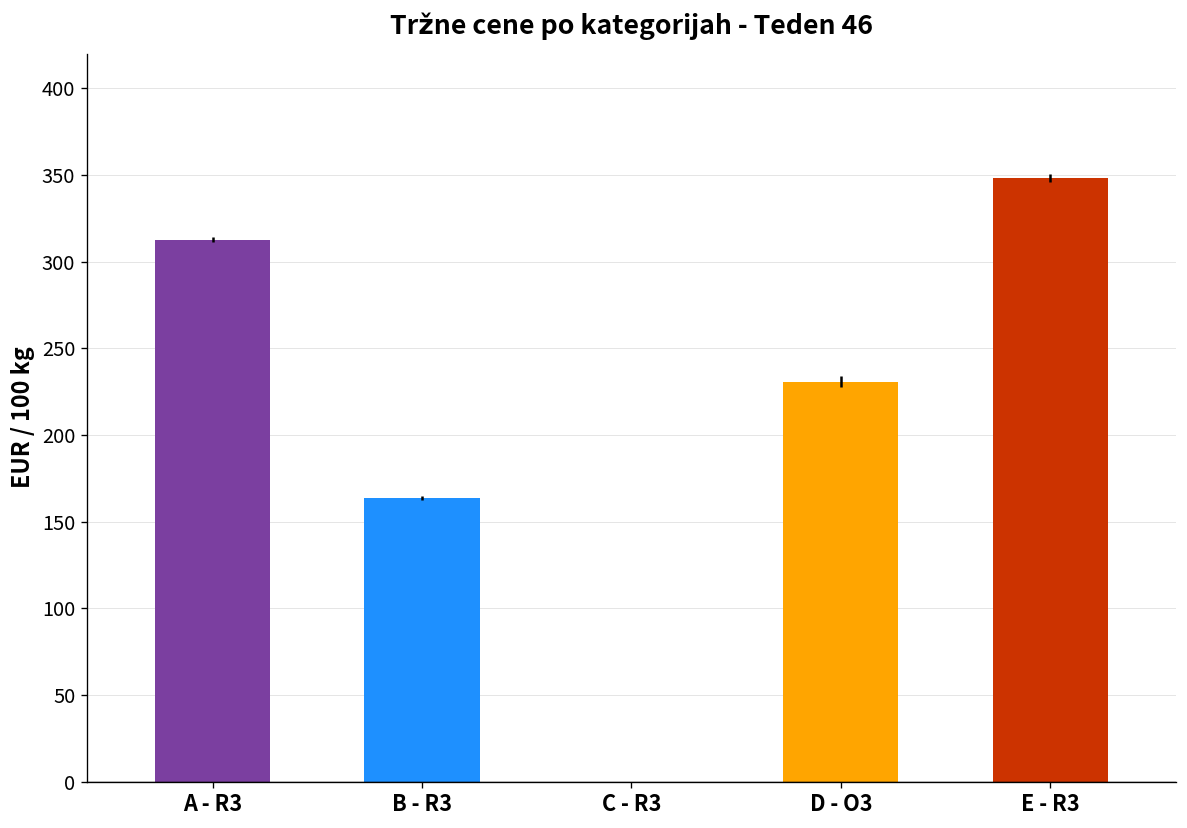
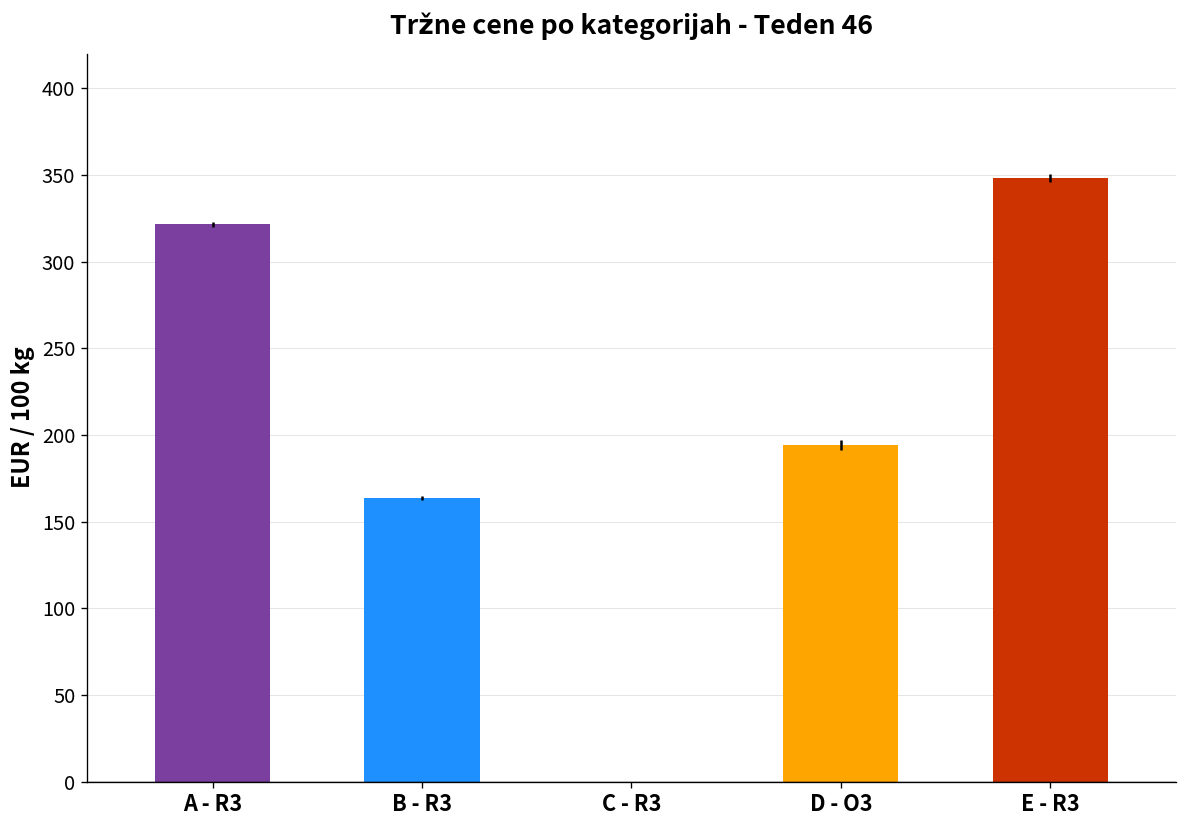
A - R3: 313 -> 322
D - O3: 231 -> 194
